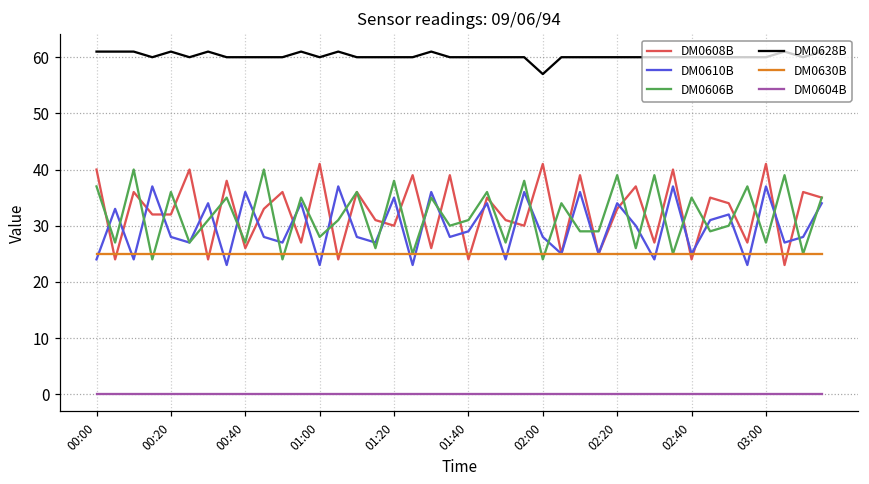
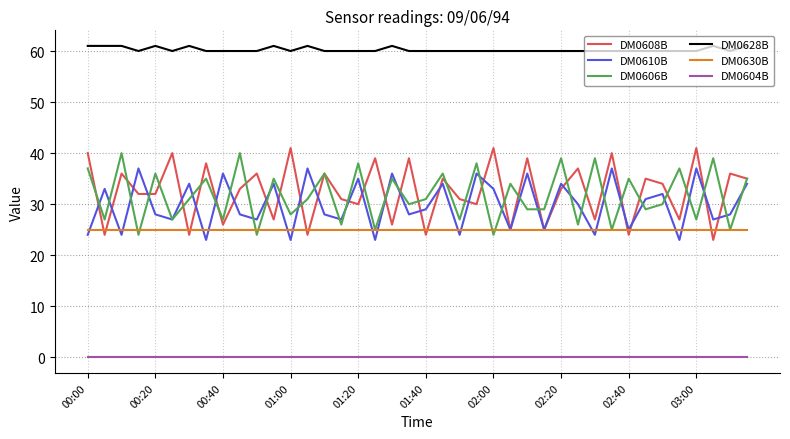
DM0610B, 02:00: 28 -> 33
DM0628B, 02:00: 57 -> 60
